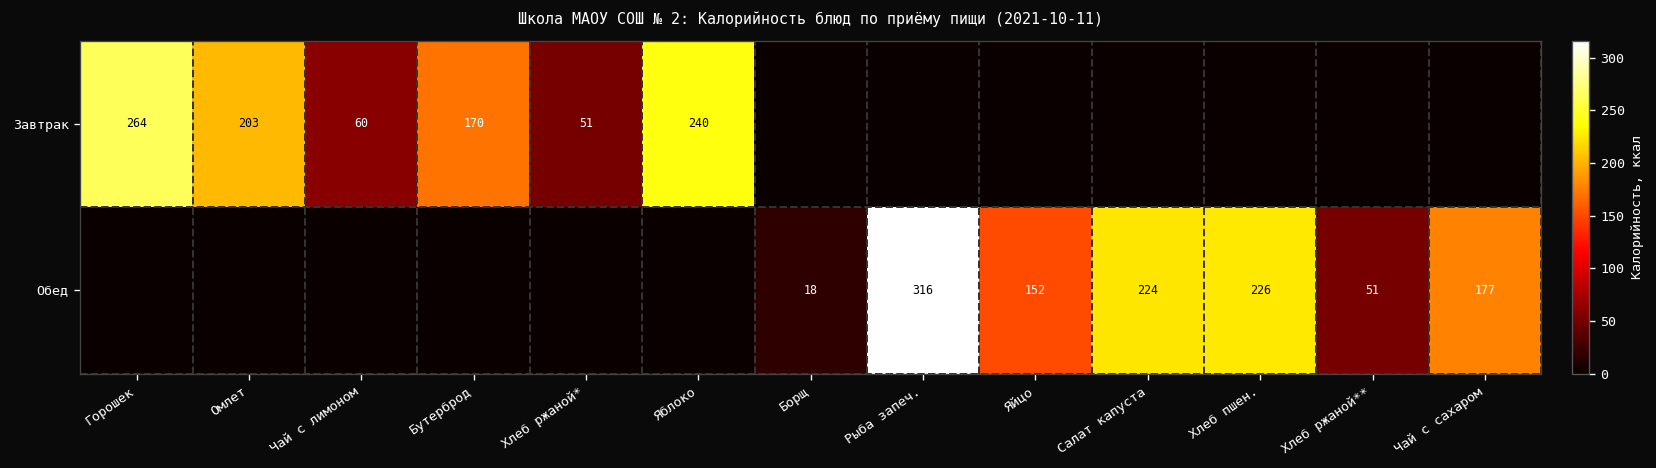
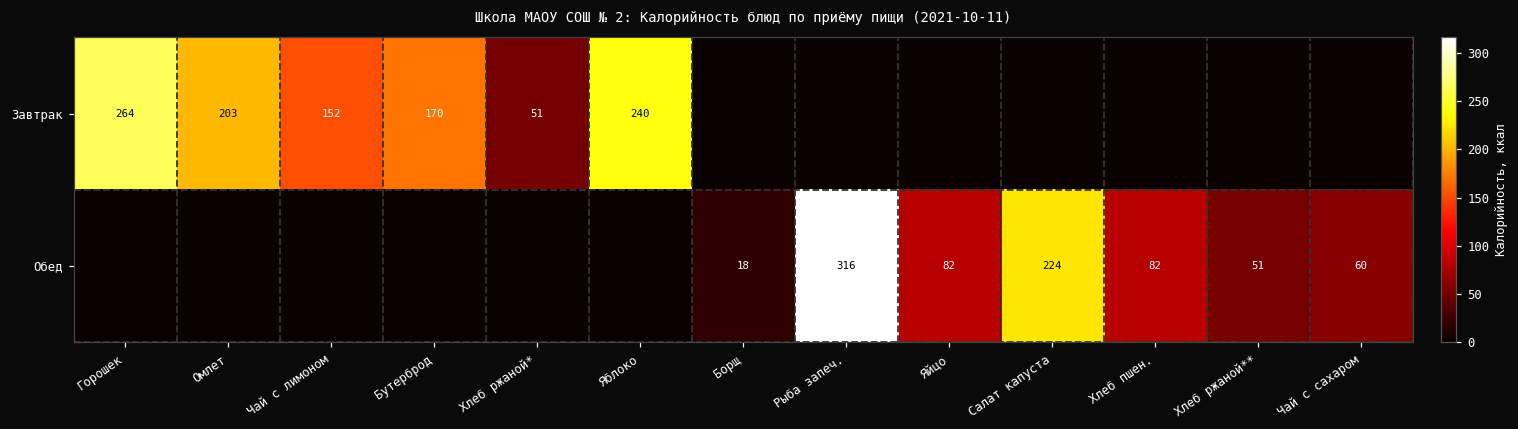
Завтрак, Чай с лимоном: 60 -> 152
Обед, Яйцо: 152 -> 82
Обед, Хлеб пшен.: 226 -> 82
Обед, Чай с сахаром: 177 -> 60
